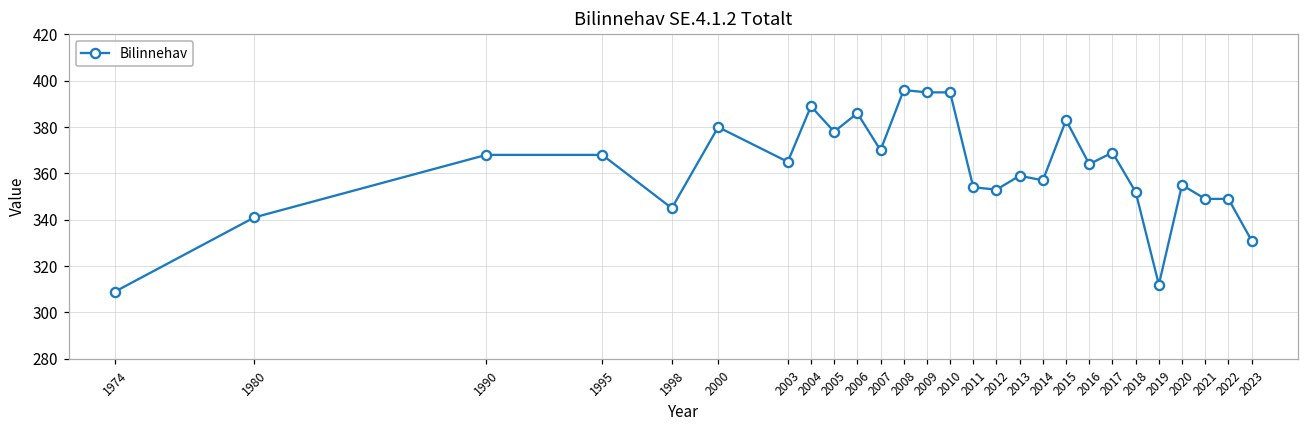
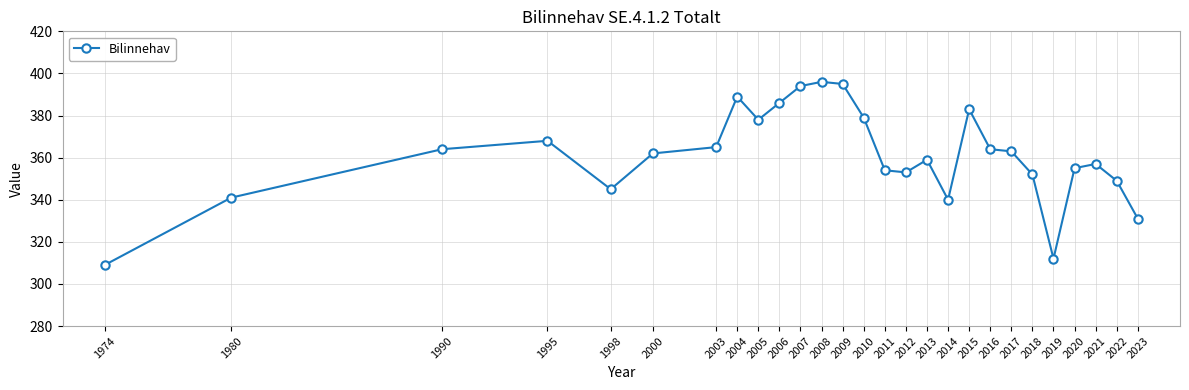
1990: 368 -> 364
2000: 380 -> 362
2007: 370 -> 394
2010: 395 -> 379
2014: 357 -> 340
2017: 369 -> 363
2021: 349 -> 357
